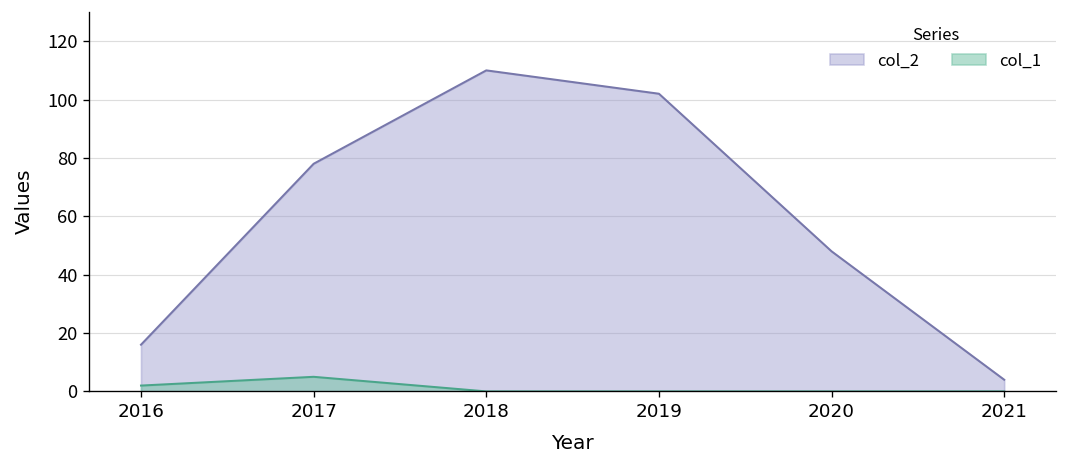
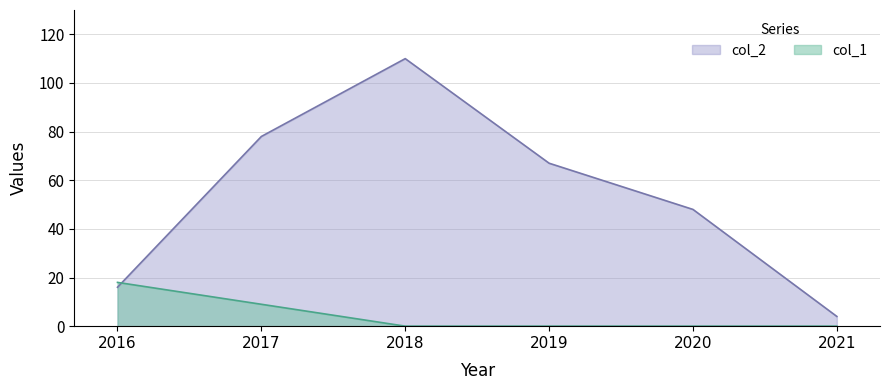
col_1, 2016: 2 -> 18
col_1, 2017: 5 -> 9
col_2, 2019: 102 -> 67
